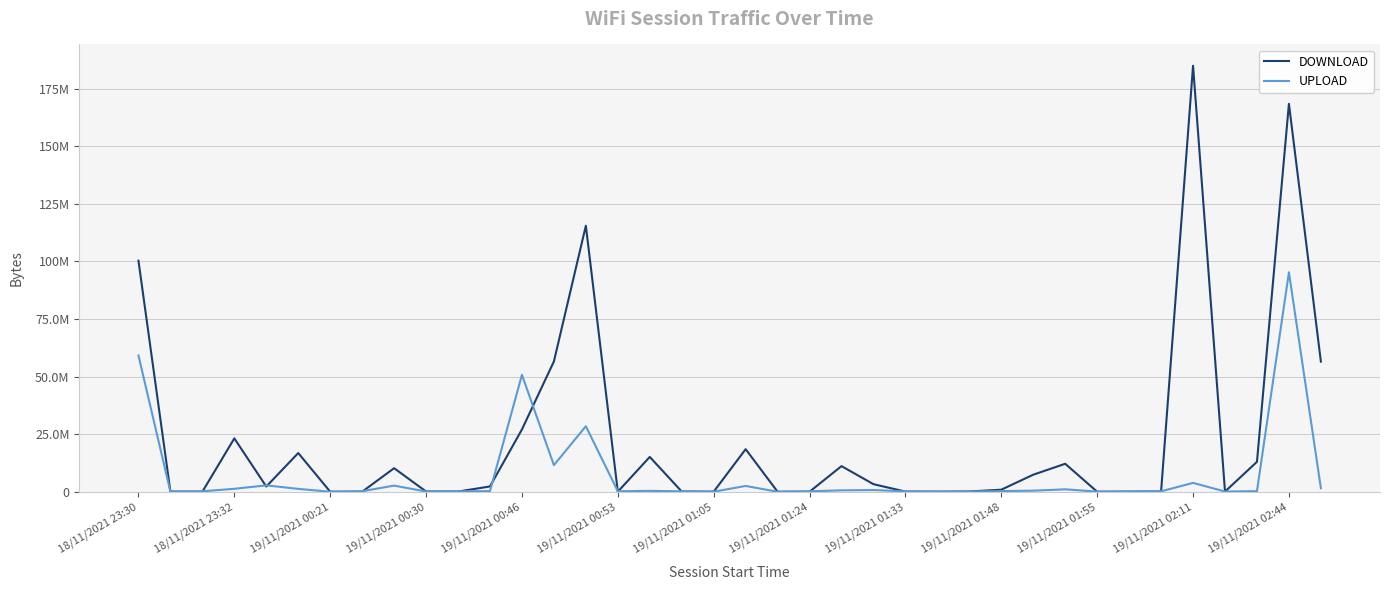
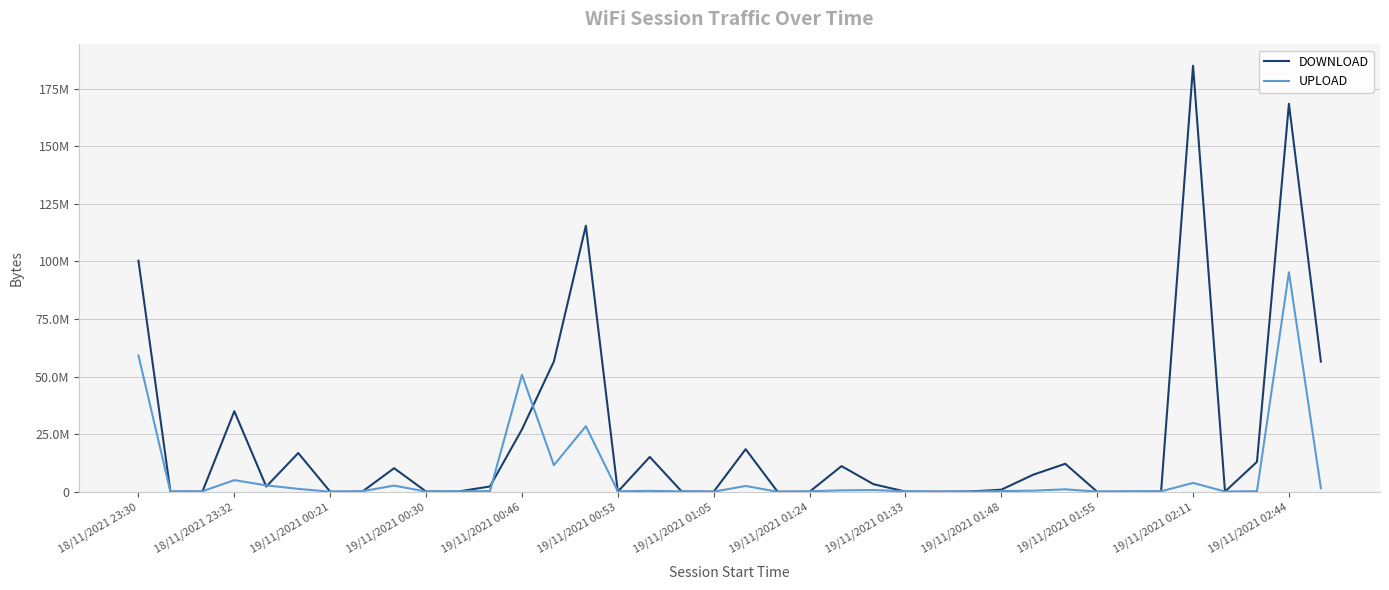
DOWNLOAD, 18/11/2021 23:32: 23000000 -> 35000000
UPLOAD, 18/11/2021 23:32: 1000000 -> 5000000
